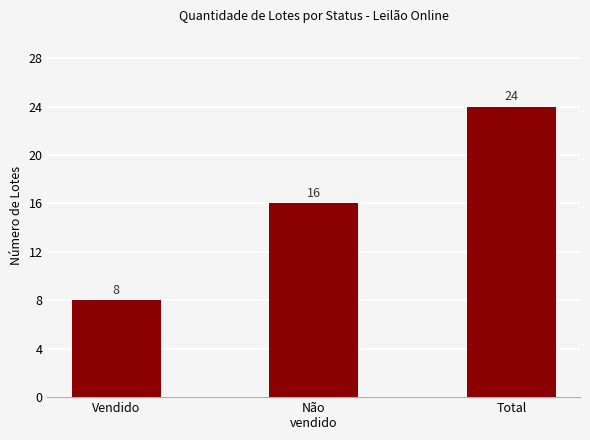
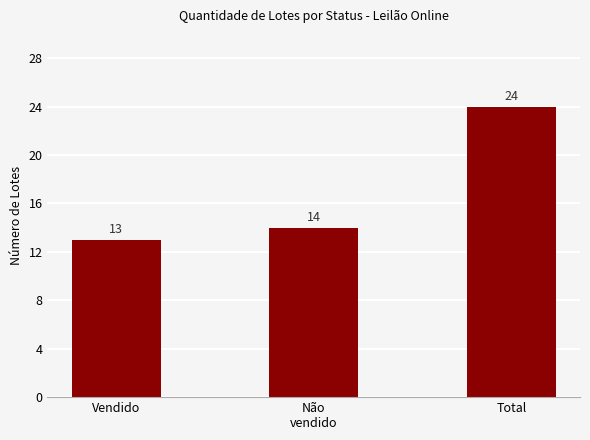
Vendido: 8 -> 13
Não vendido: 16 -> 14
